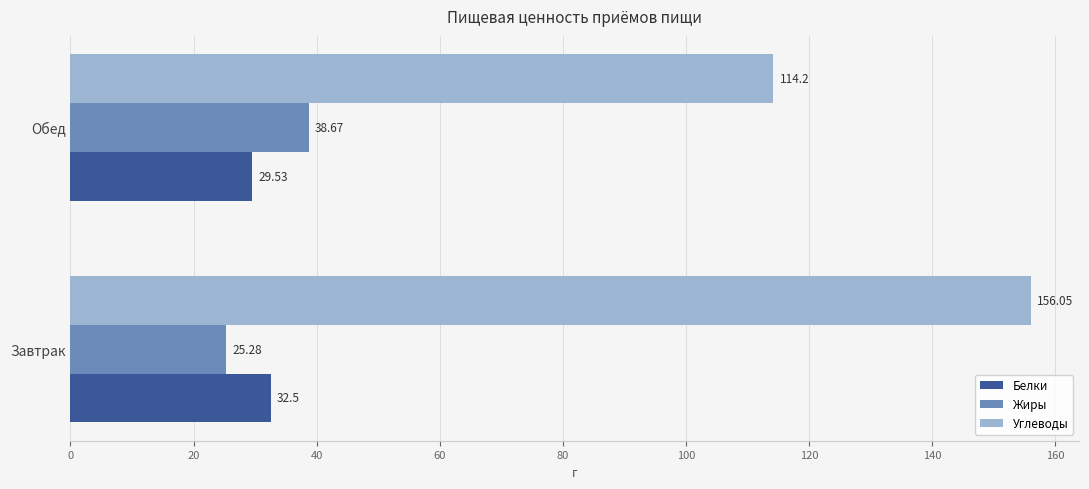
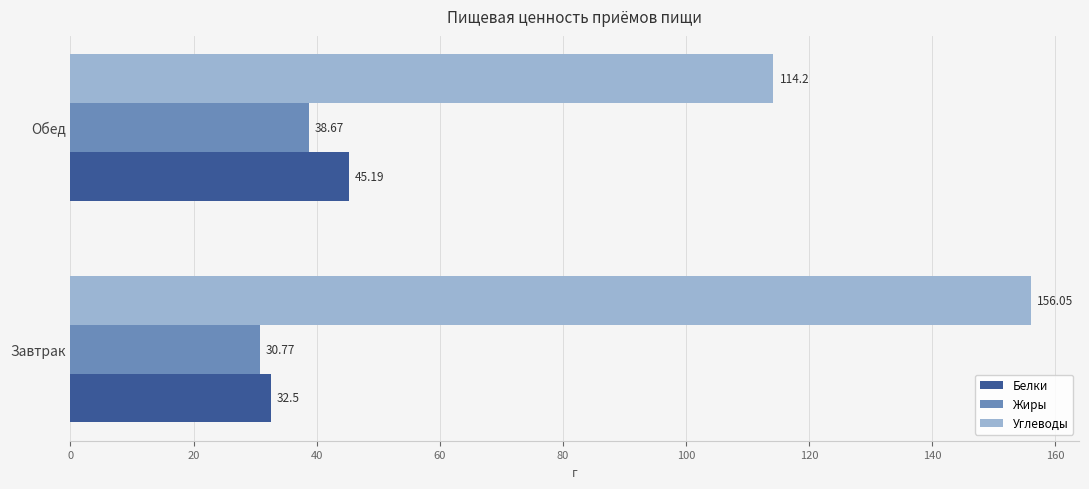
Белки, Обед: 29.53 -> 45.19
Жиры, Завтрак: 25.28 -> 30.77
